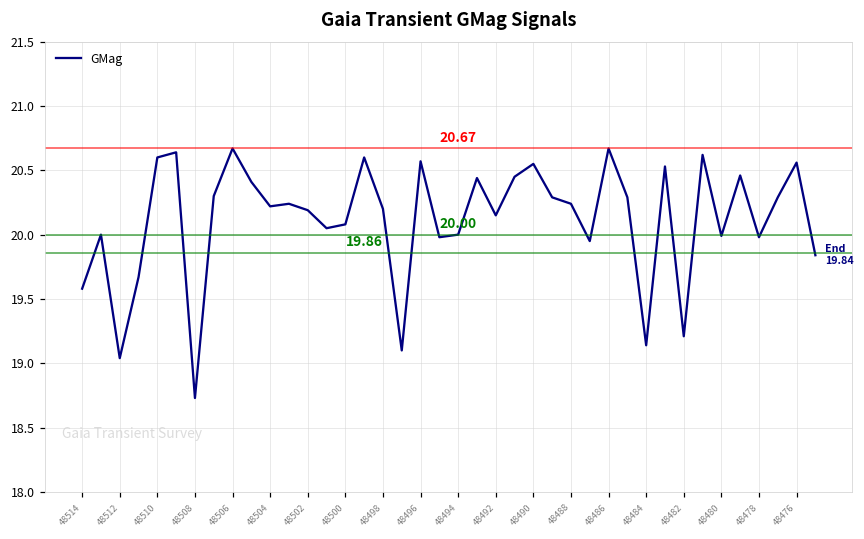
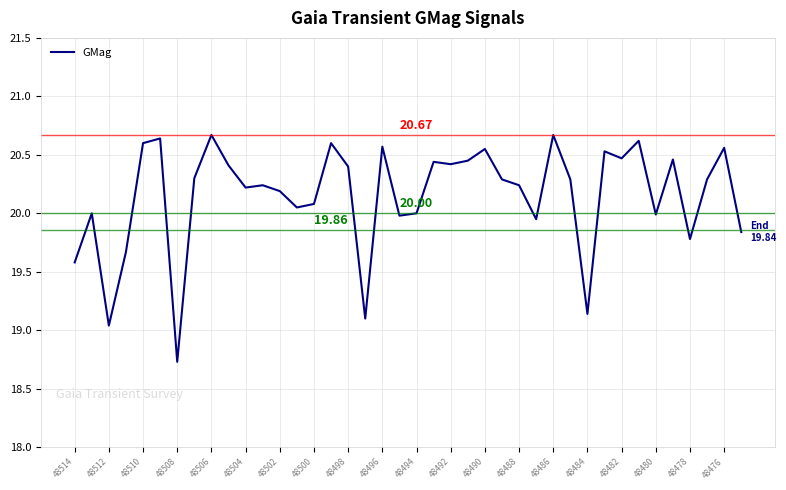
48498: 20.2 -> 20.4
48492: 20.15 -> 20.42
48482: 19.21 -> 20.47
48478: 19.98 -> 19.78
